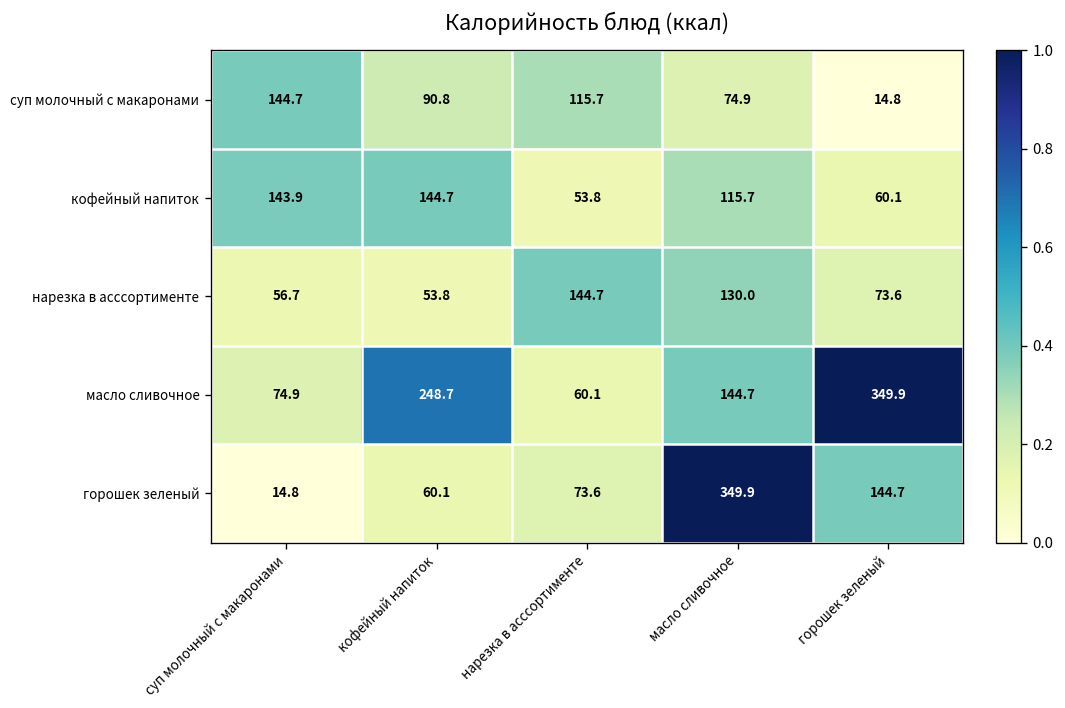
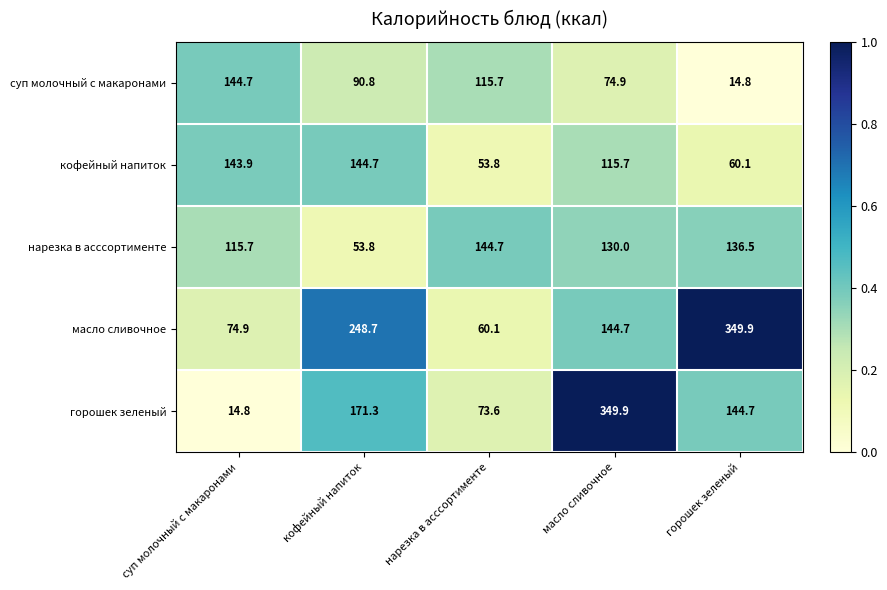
нарезка в асссортименте, суп молочный с макаронами: 56.7 -> 115.7
нарезка в асссортименте, горошек зеленый: 73.6 -> 136.5
горошек зеленый, кофейный напиток: 60.1 -> 171.3
